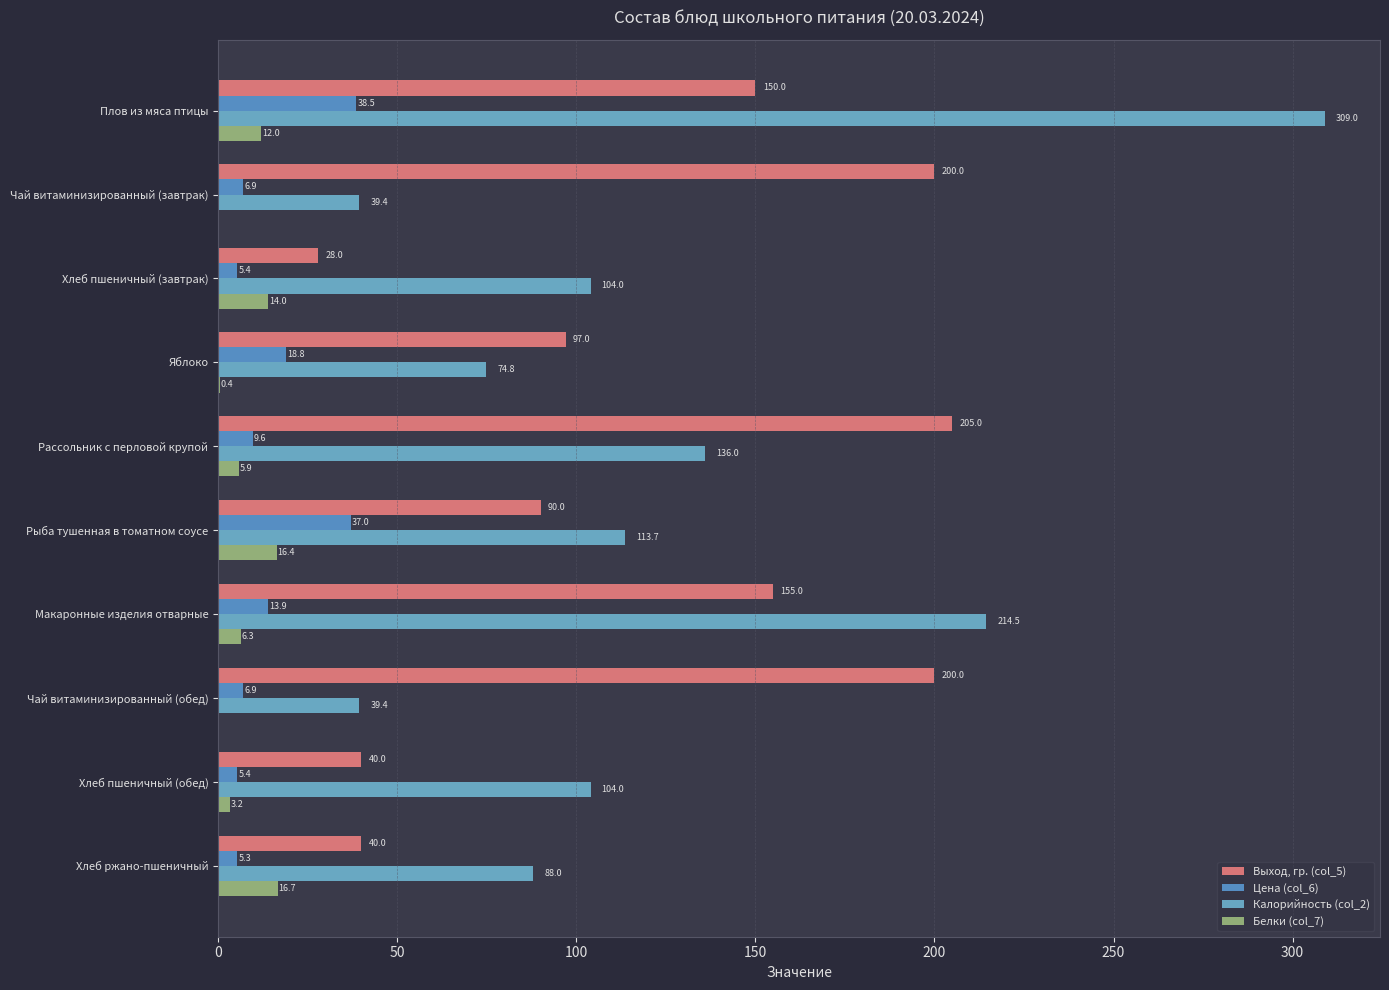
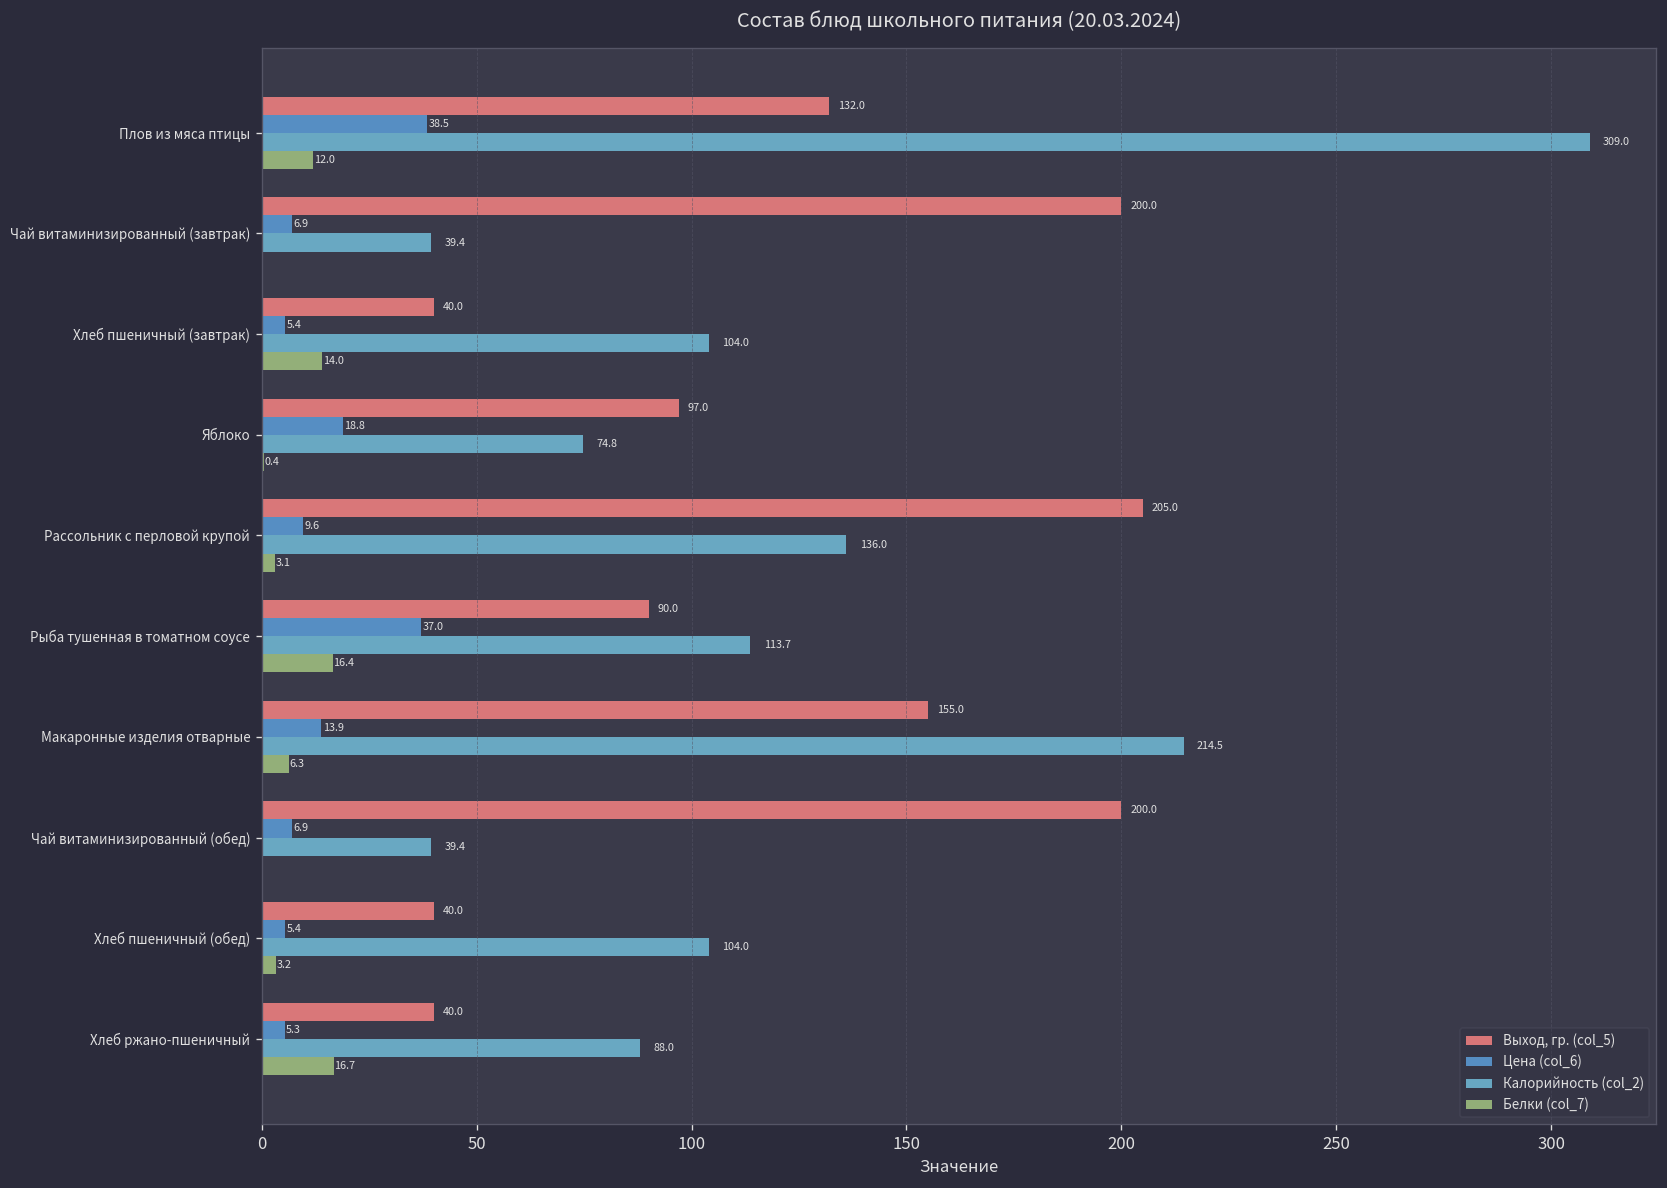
Выход, гр. (col_5), Плов из мяса птицы: 150.0 -> 132.0
Выход, гр. (col_5), Хлеб пшеничный (завтрак): 28.0 -> 40.0
Белки (col_7), Рассольник с перловой крупой: 5.9 -> 3.1
